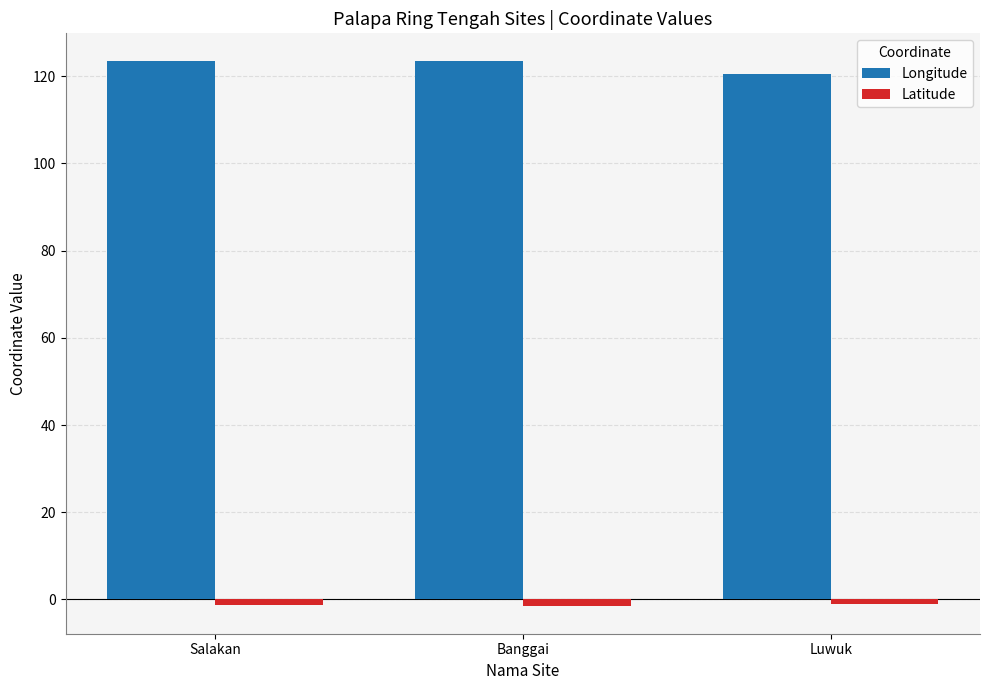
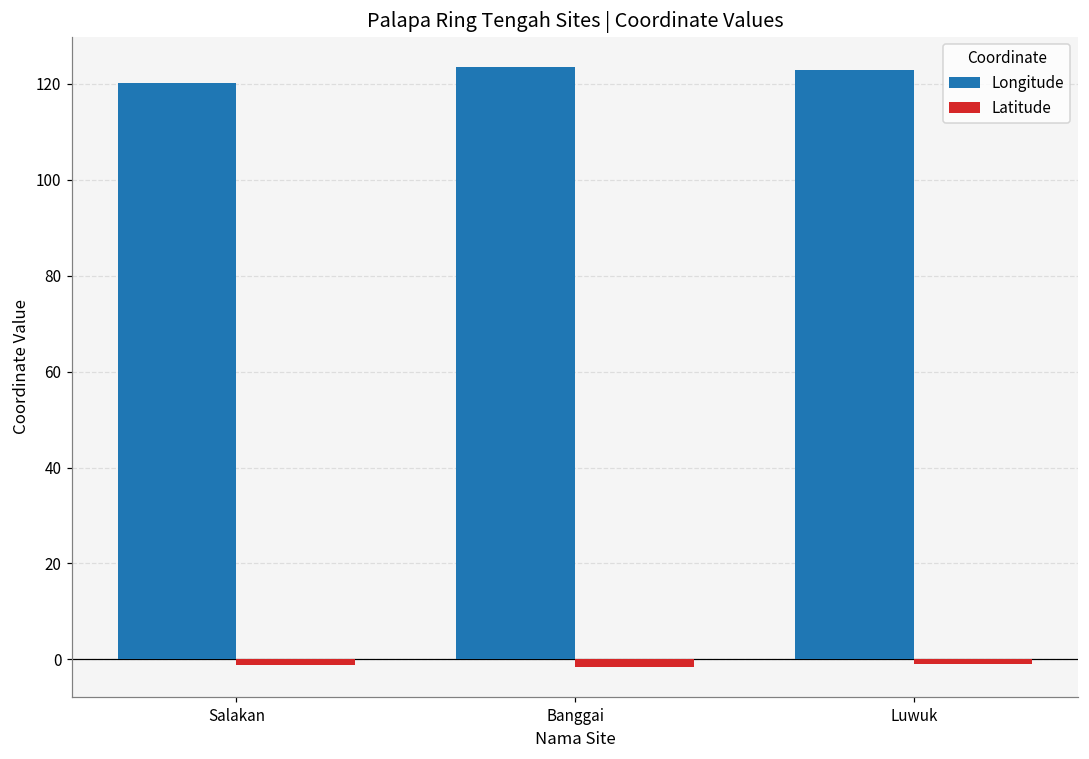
Longitude, Salakan: 123 -> 120
Longitude, Luwuk: 120 -> 123
